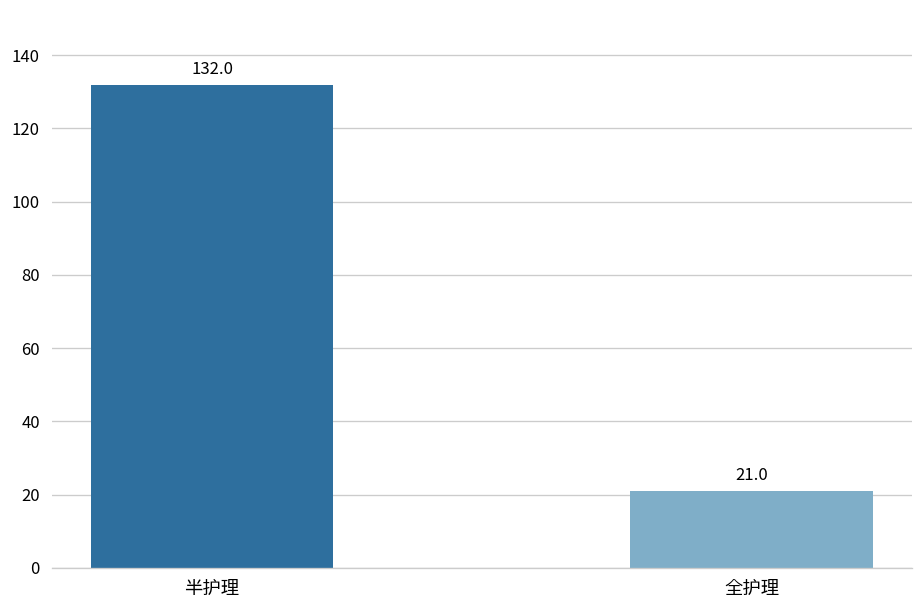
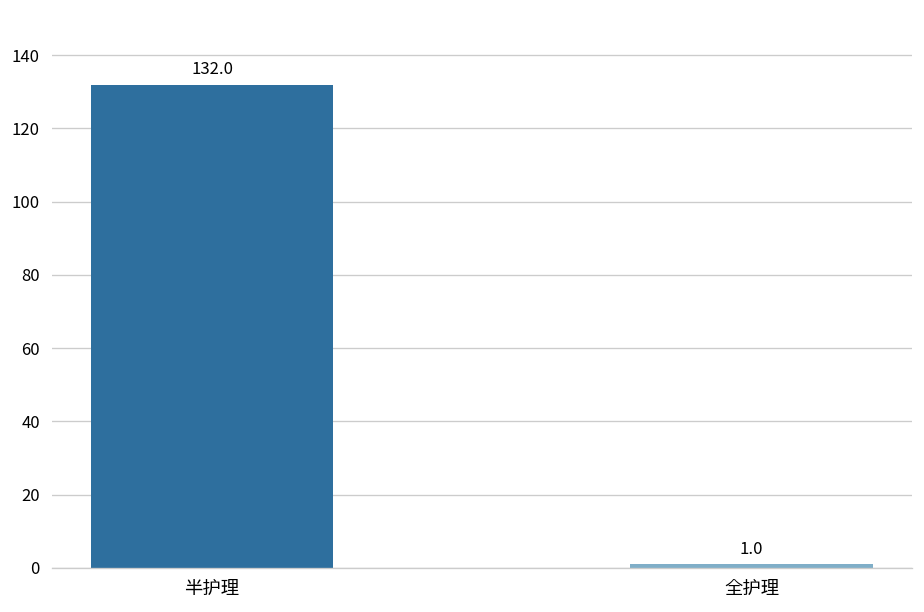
全护理: 21.0 -> 1.0
